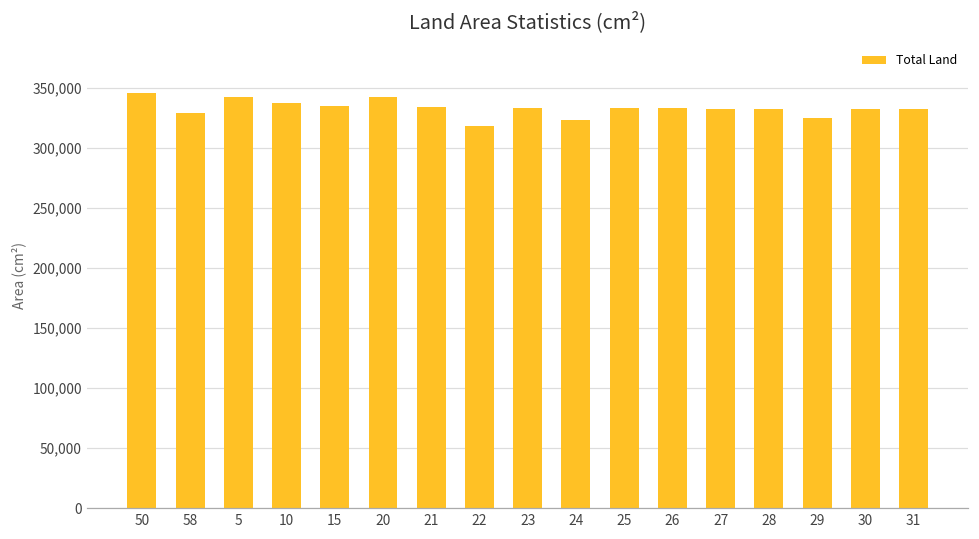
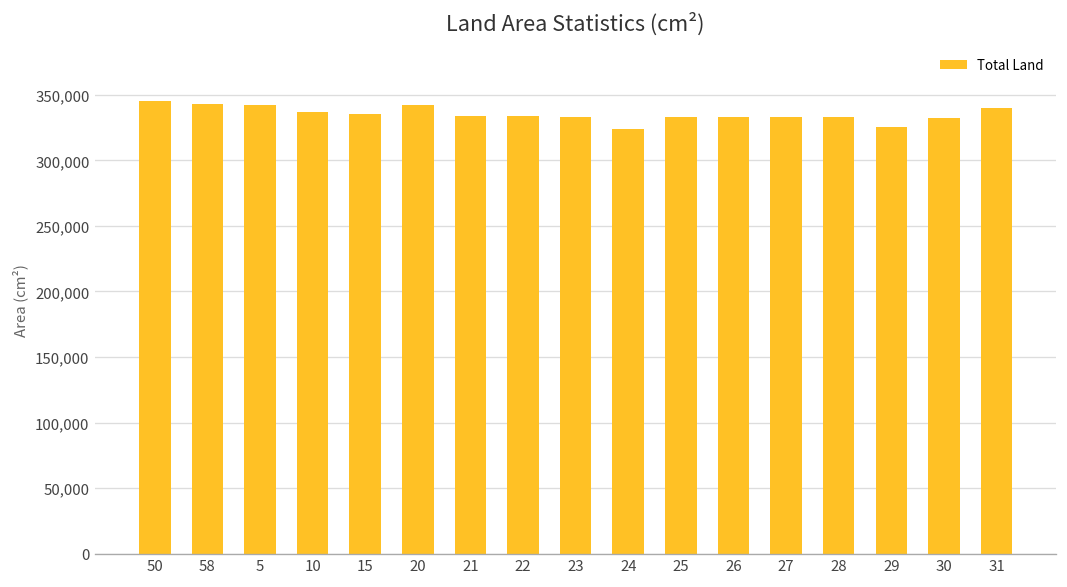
58: 329,000 -> 343,000
22: 318,000 -> 334,000
31: 333,000 -> 340,000
